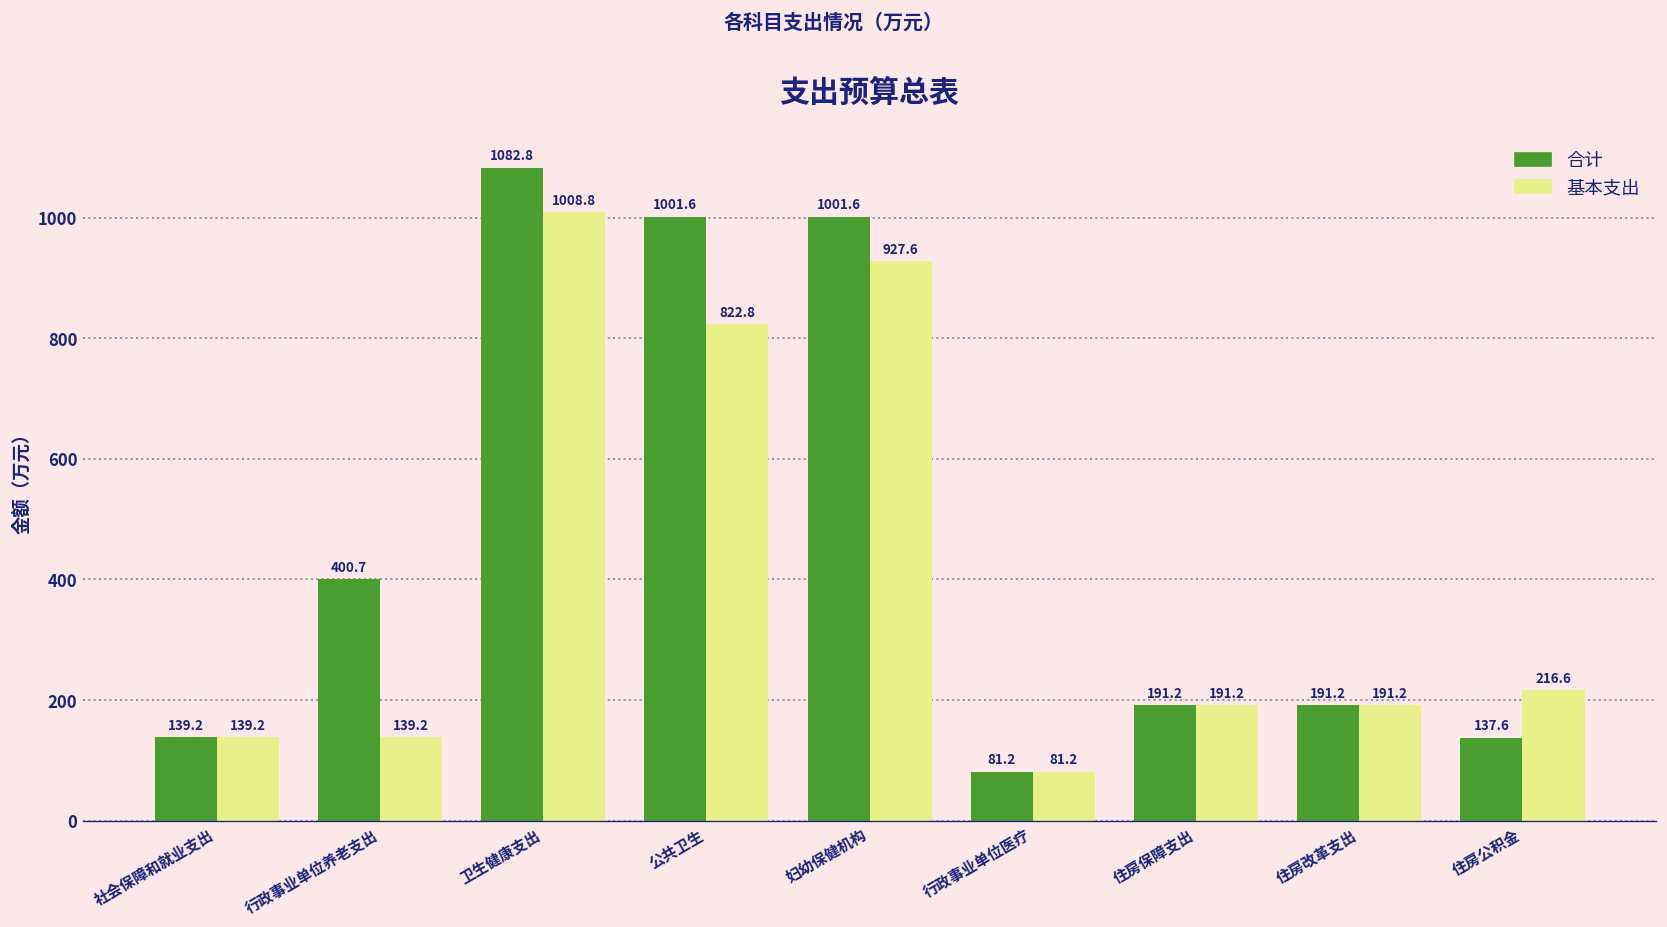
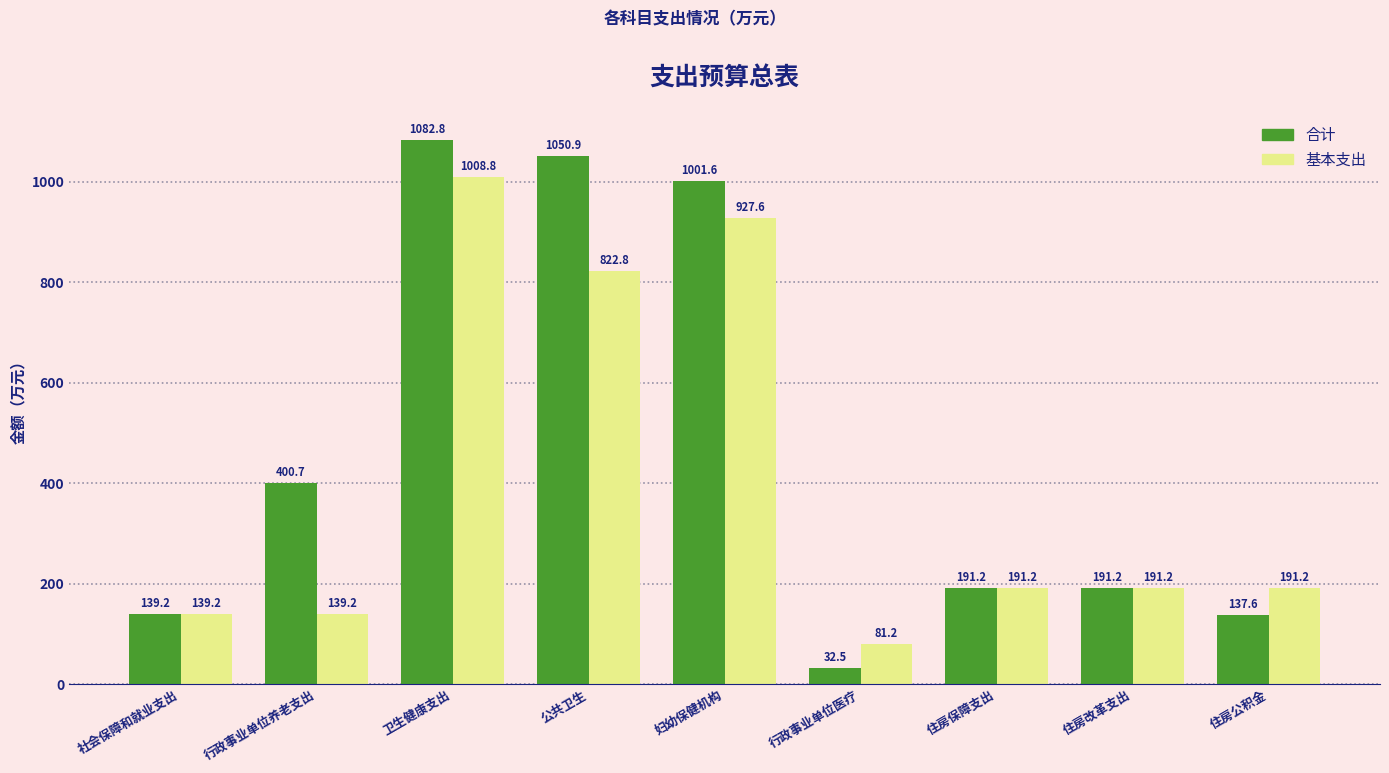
合计, 公共卫生: 1001.6 -> 1050.9
合计, 行政事业单位医疗: 81.2 -> 32.5
基本支出, 住房公积金: 216.6 -> 191.2
